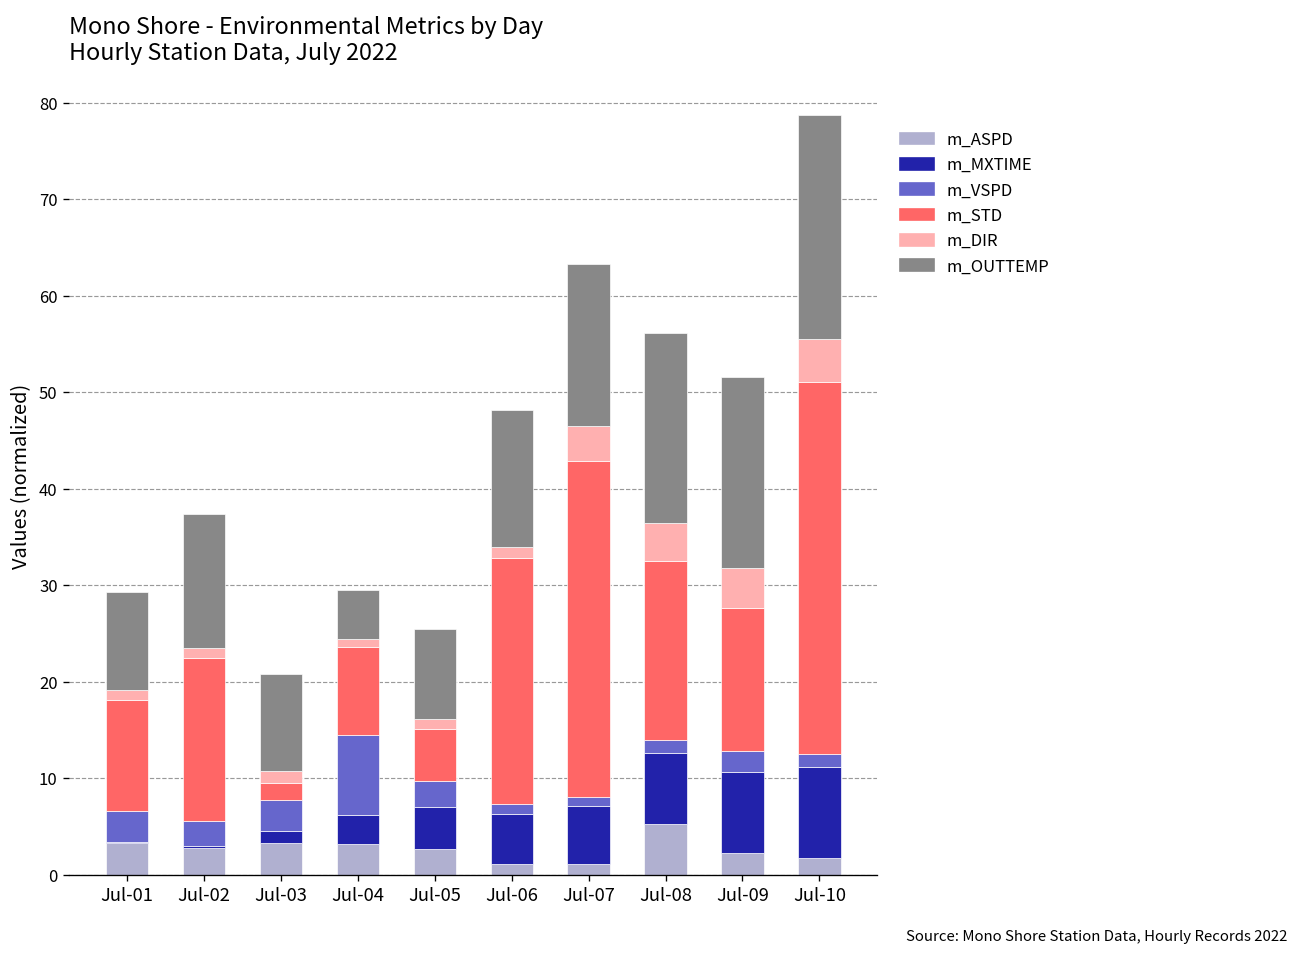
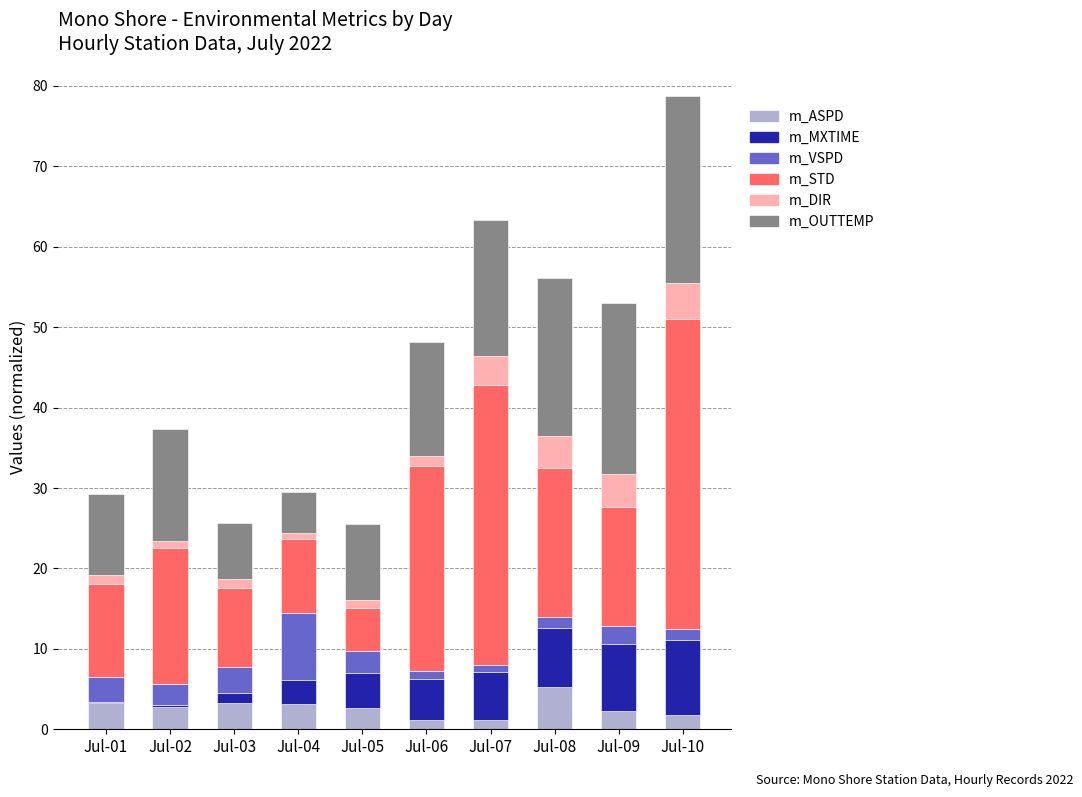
m_STD, Jul-03: 2 -> 10
m_OUTTEMP, Jul-03: 10 -> 7
m_OUTTEMP, Jul-09: 20 -> 21
